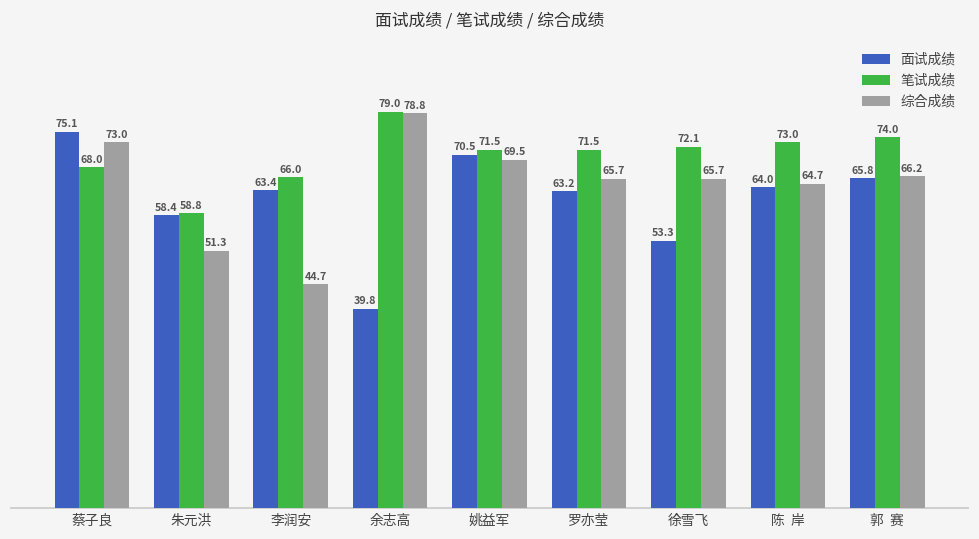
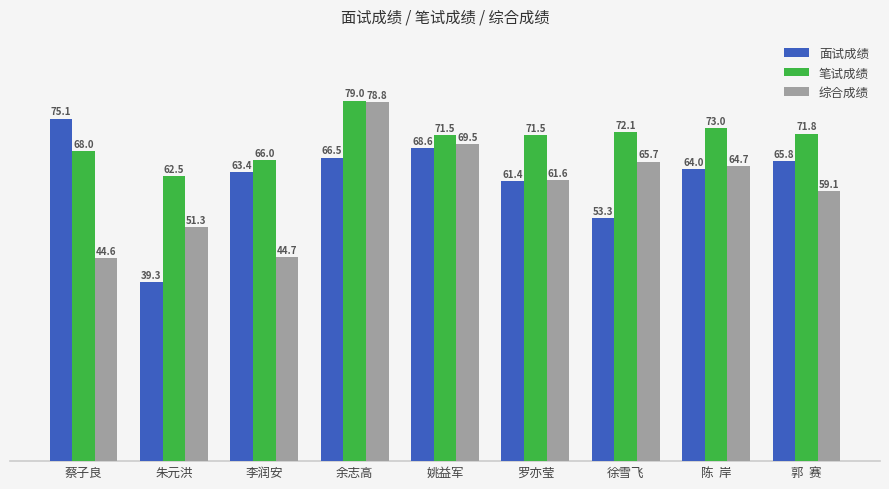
综合成绩, 蔡子良: 73.0 -> 44.6
面试成绩, 朱元洪: 58.4 -> 39.3
笔试成绩, 朱元洪: 58.8 -> 62.5
面试成绩, 余志高: 39.8 -> 66.5
面试成绩, 姚益军: 70.5 -> 68.6
面试成绩, 罗亦莹: 63.2 -> 61.4
综合成绩, 罗亦莹: 65.7 -> 61.6
笔试成绩, 郭 赛: 74.0 -> 71.8
综合成绩, 郭 赛: 66.2 -> 59.1
